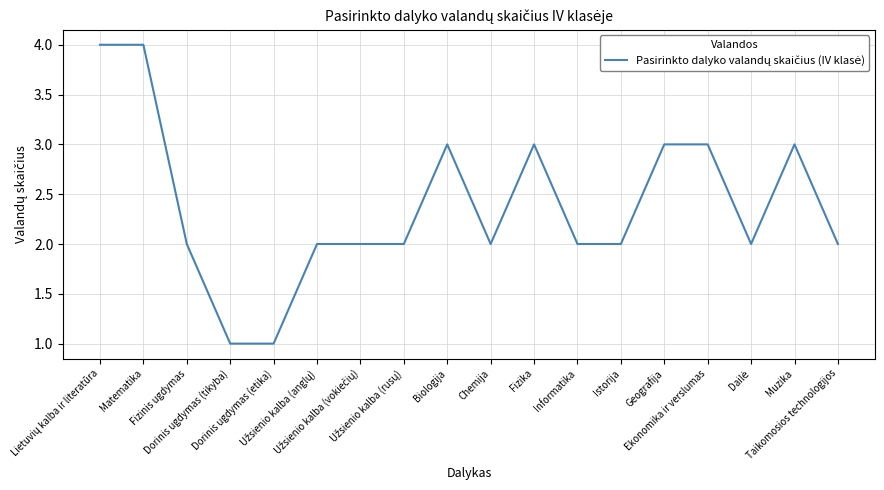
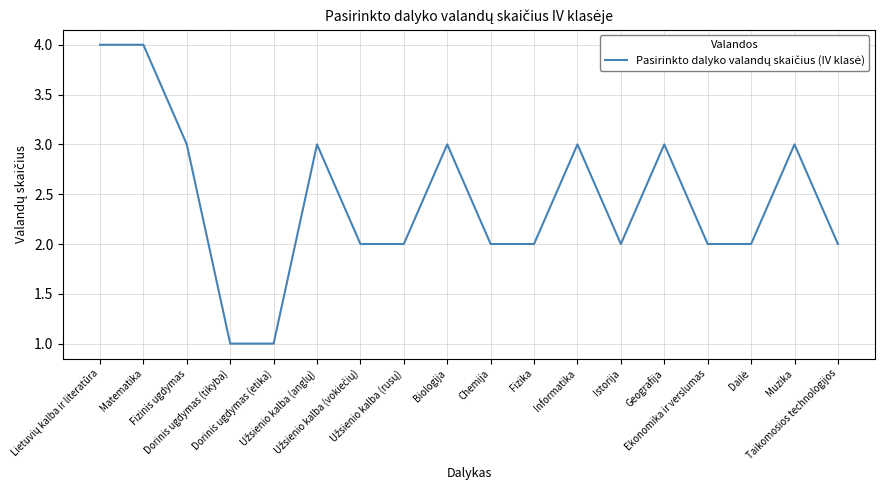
Fizinis ugdymas: 2 -> 3
Užsienio kalba (anglų): 2 -> 3
Fizika: 3 -> 2
Informatika: 2 -> 3
Ekonomika ir verslumas: 3 -> 2
